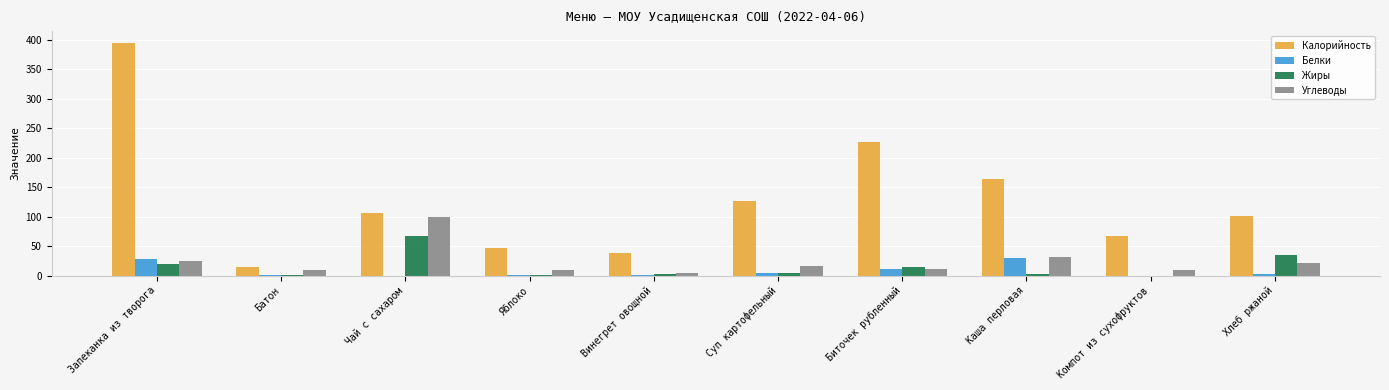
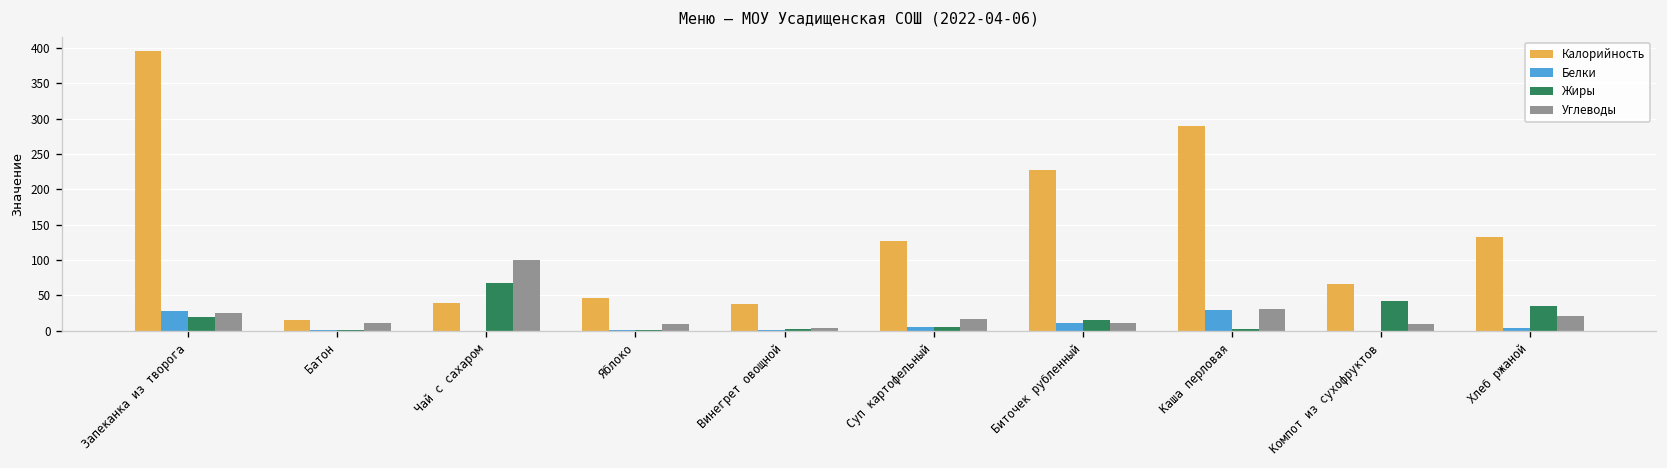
Калорийность, Чай с сахаром: 110 -> 40
Калорийность, Каша перловая: 160 -> 290
Жиры, Компот из сухофруктов: 0 -> 40
Калорийность, Хлеб ржаной: 100 -> 130
